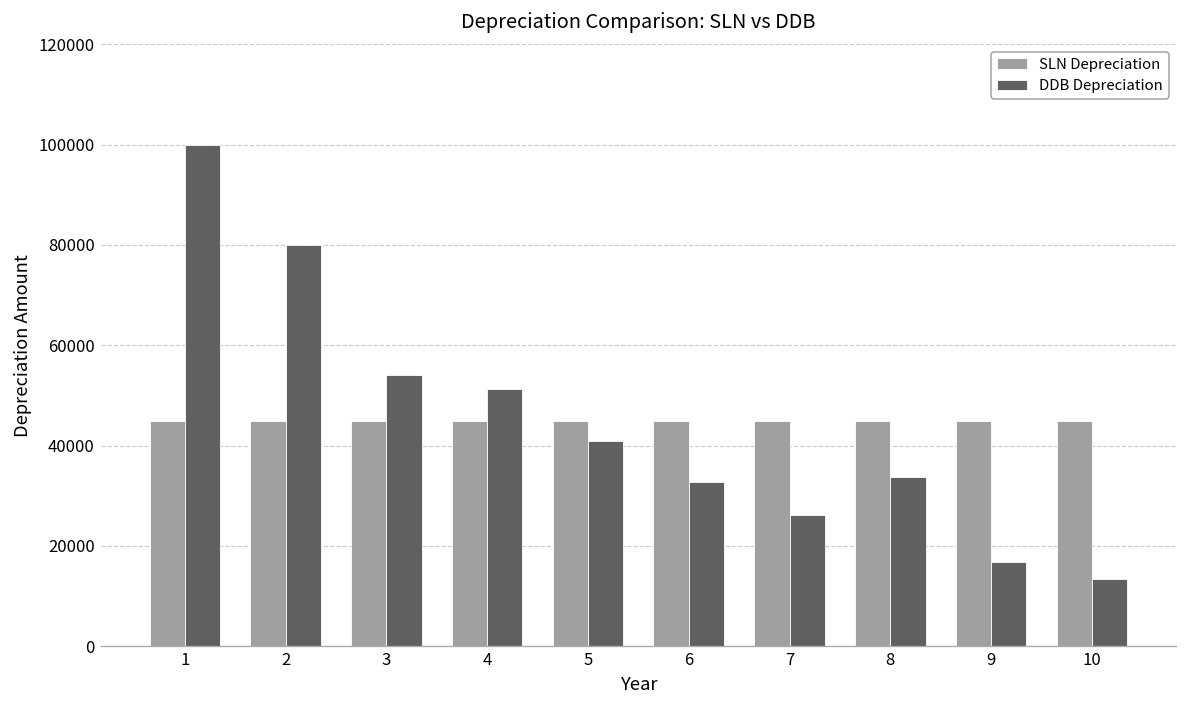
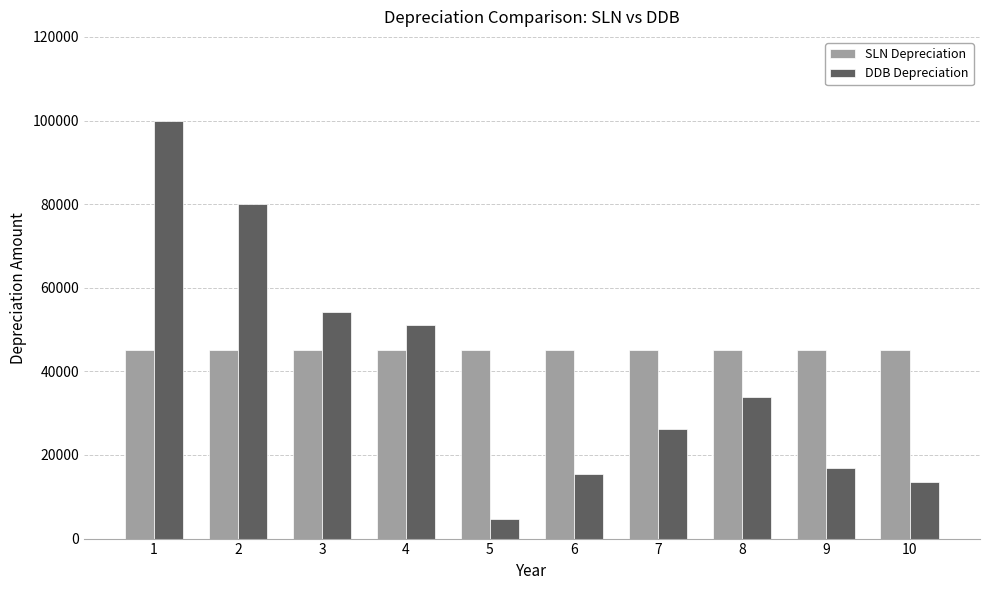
DDB Depreciation, 5: 41000 -> 5000
DDB Depreciation, 6: 33000 -> 15000
